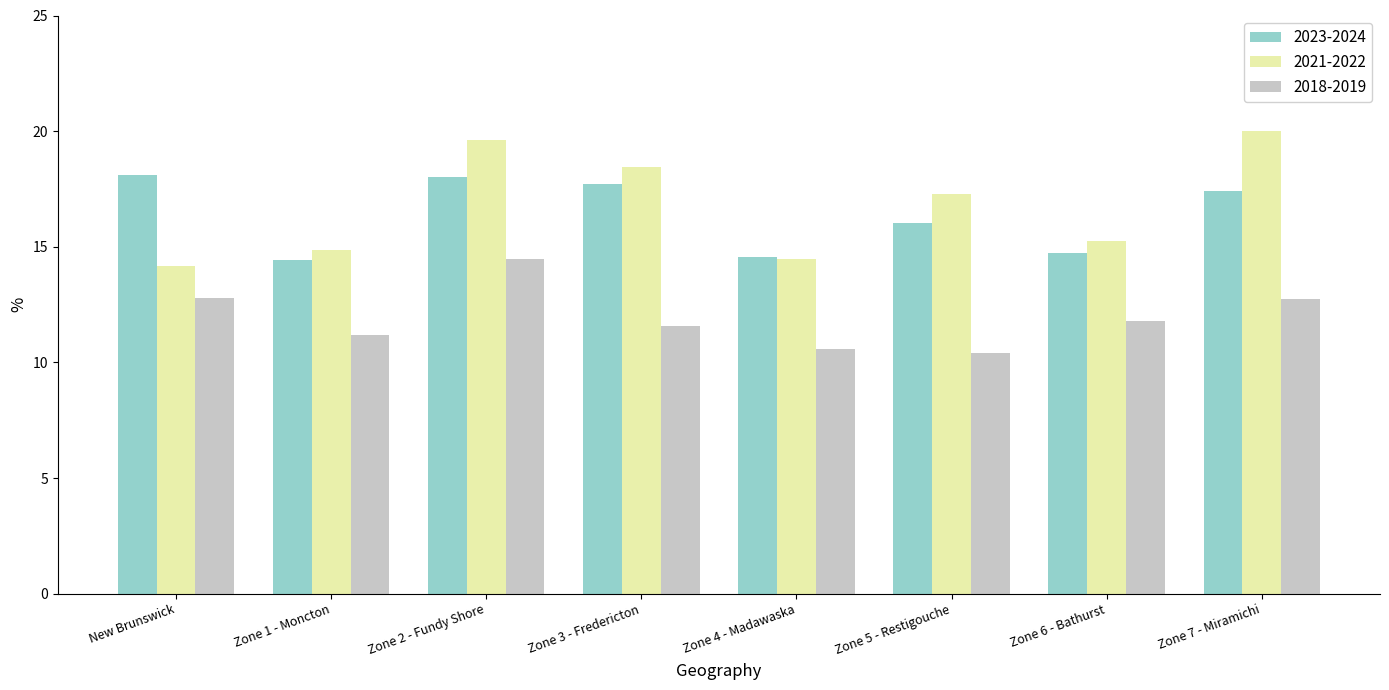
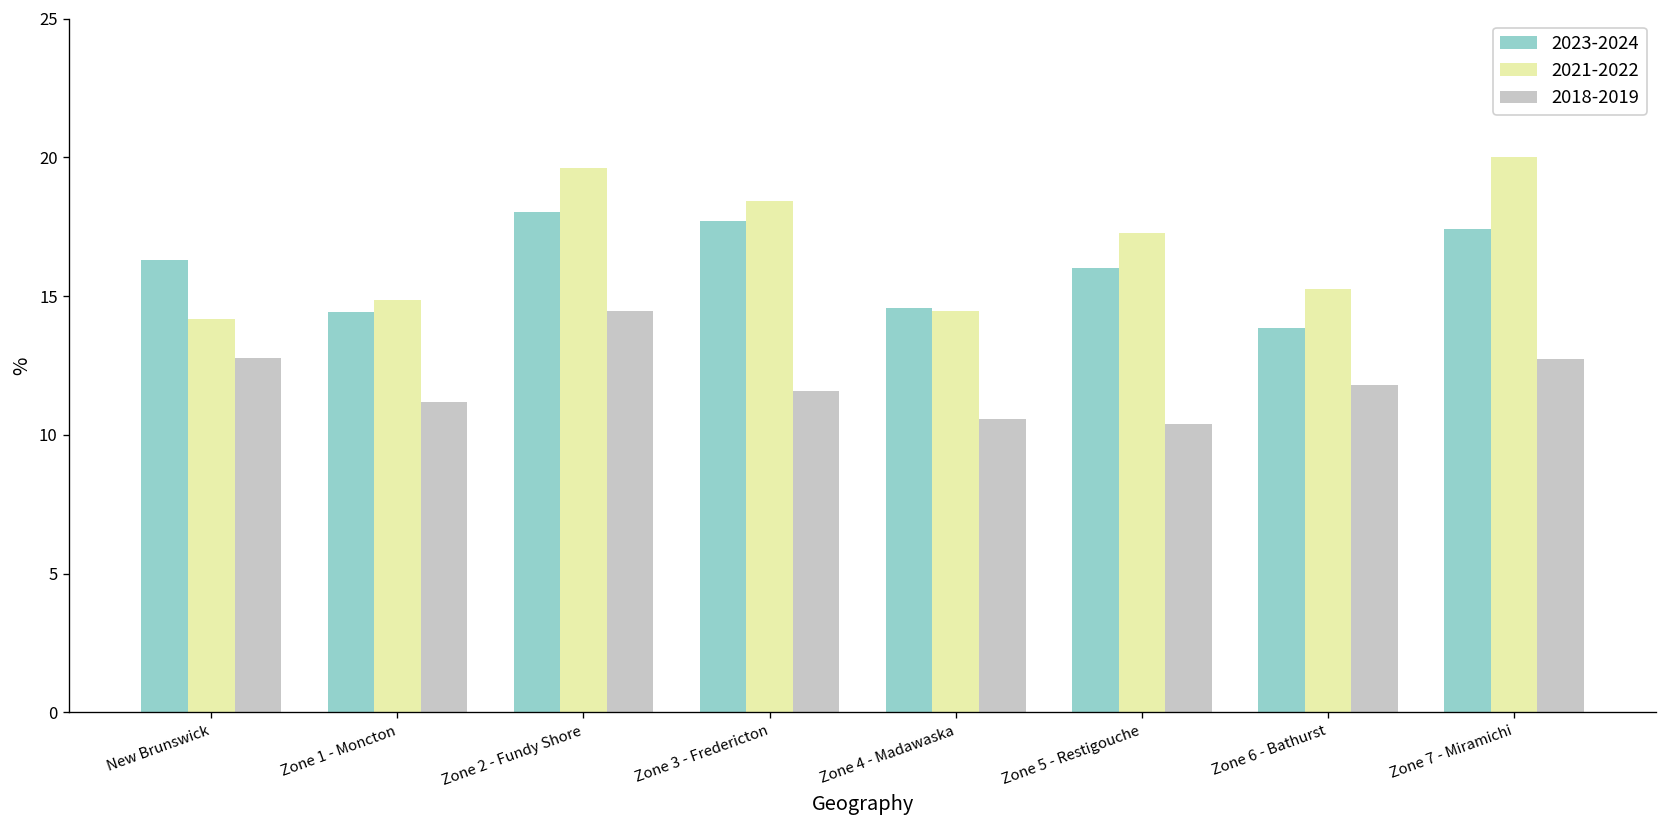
2023-2024, New Brunswick: 18.1 -> 16.3
2023-2024, Zone 6 - Bathurst: 14.7 -> 13.9
